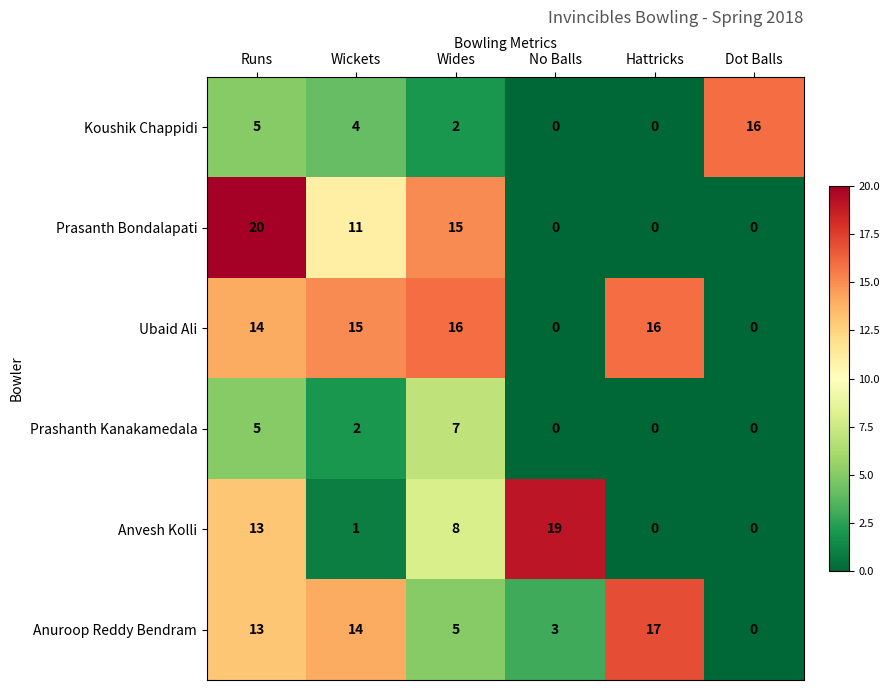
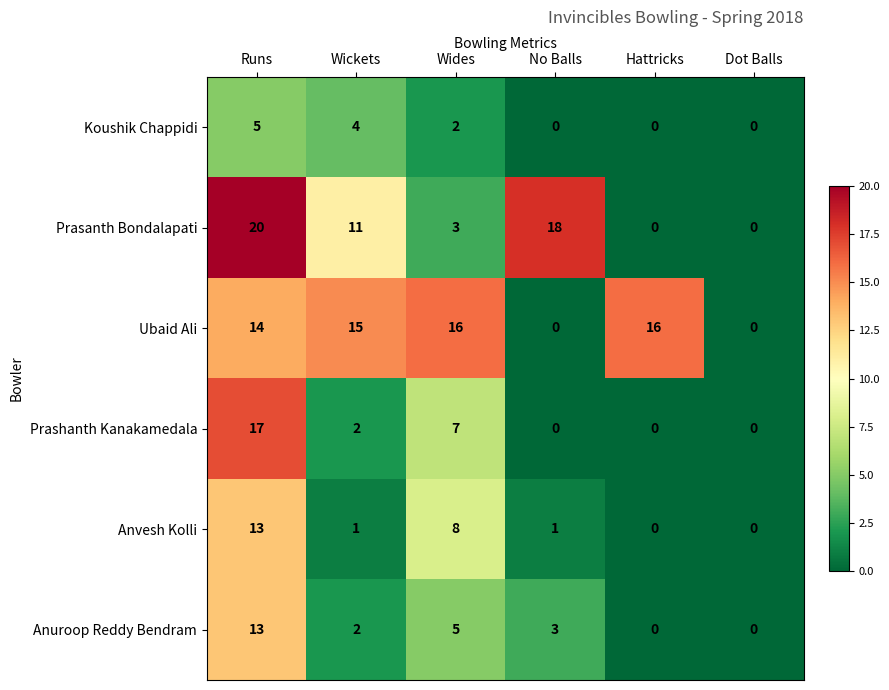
Koushik Chappidi, Dot Balls: 16 -> 0
Prasanth Bondalapati, Wides: 15 -> 3
Prasanth Bondalapati, No Balls: 0 -> 18
Prashanth Kanakamedala, Runs: 5 -> 17
Anvesh Kolli, No Balls: 19 -> 1
Anuroop Reddy Bendram, Wickets: 14 -> 2
Anuroop Reddy Bendram, Hattricks: 17 -> 0
